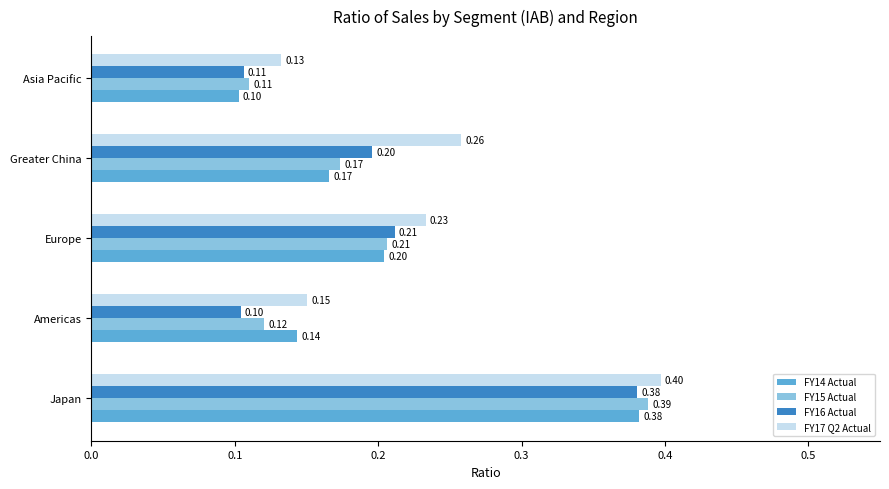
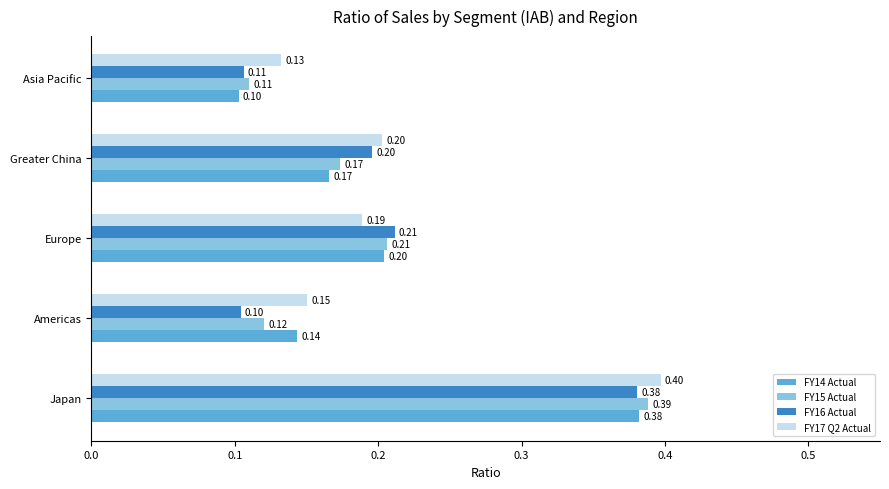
FY17 Q2 Actual, Greater China: 0.26 -> 0.20
FY17 Q2 Actual, Europe: 0.23 -> 0.19
